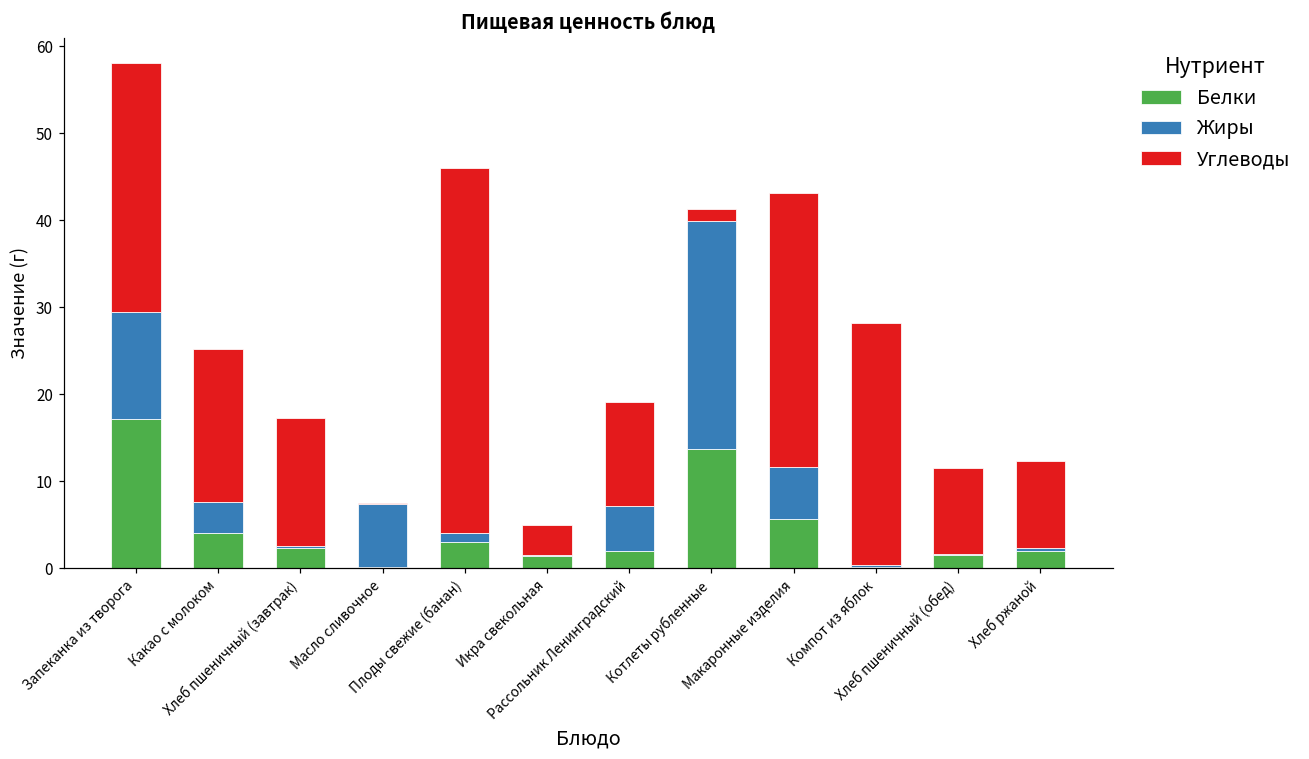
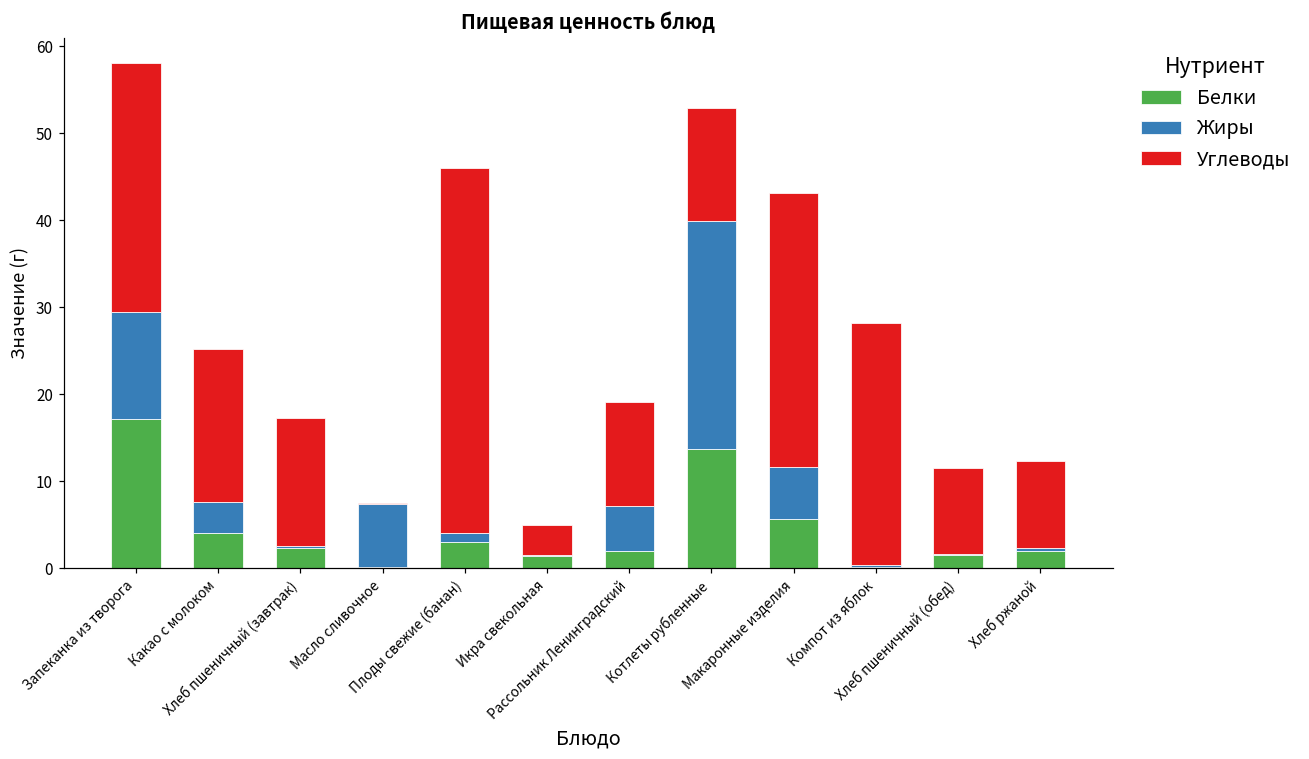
Углеводы, Котлеты рубленные: 1 -> 13
